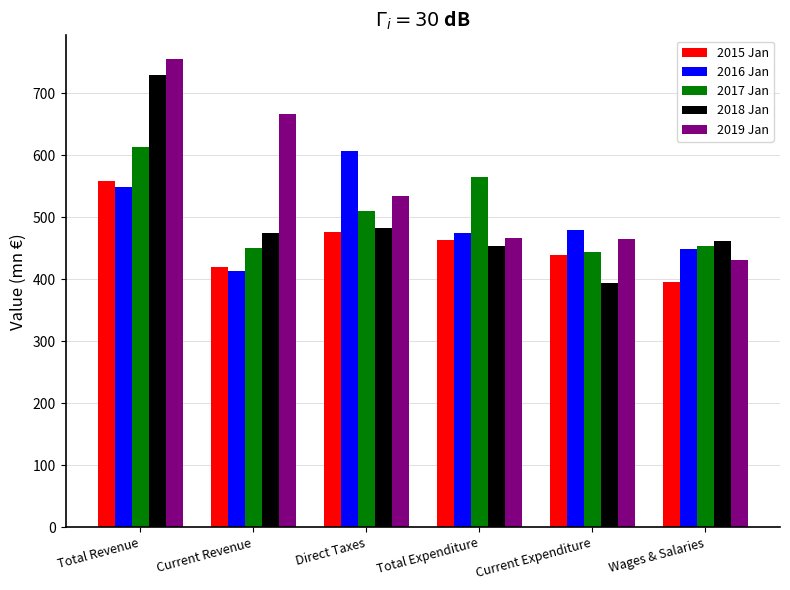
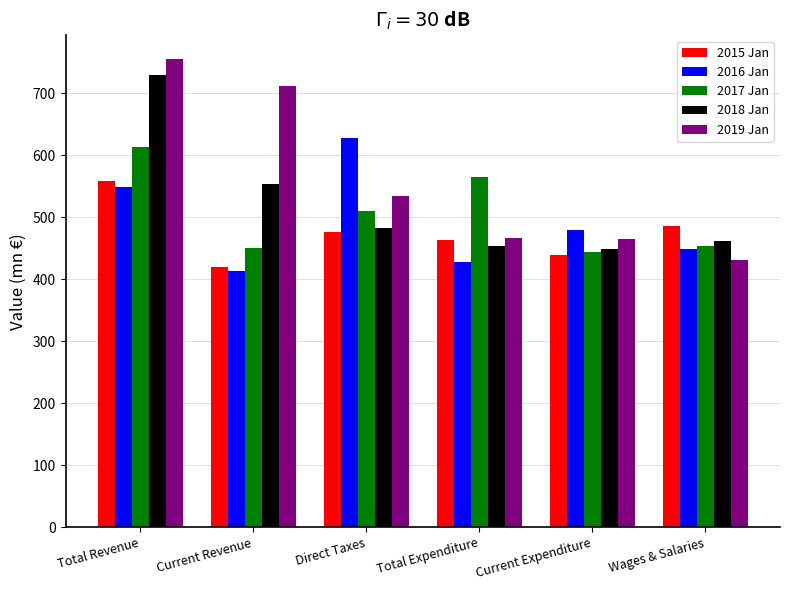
2018 Jan, Current Revenue: 470 -> 550
2019 Jan, Current Revenue: 670 -> 710
2016 Jan, Direct Taxes: 610 -> 630
2016 Jan, Total Expenditure: 480 -> 430
2018 Jan, Current Expenditure: 390 -> 450
2015 Jan, Wages & Salaries: 400 -> 490
